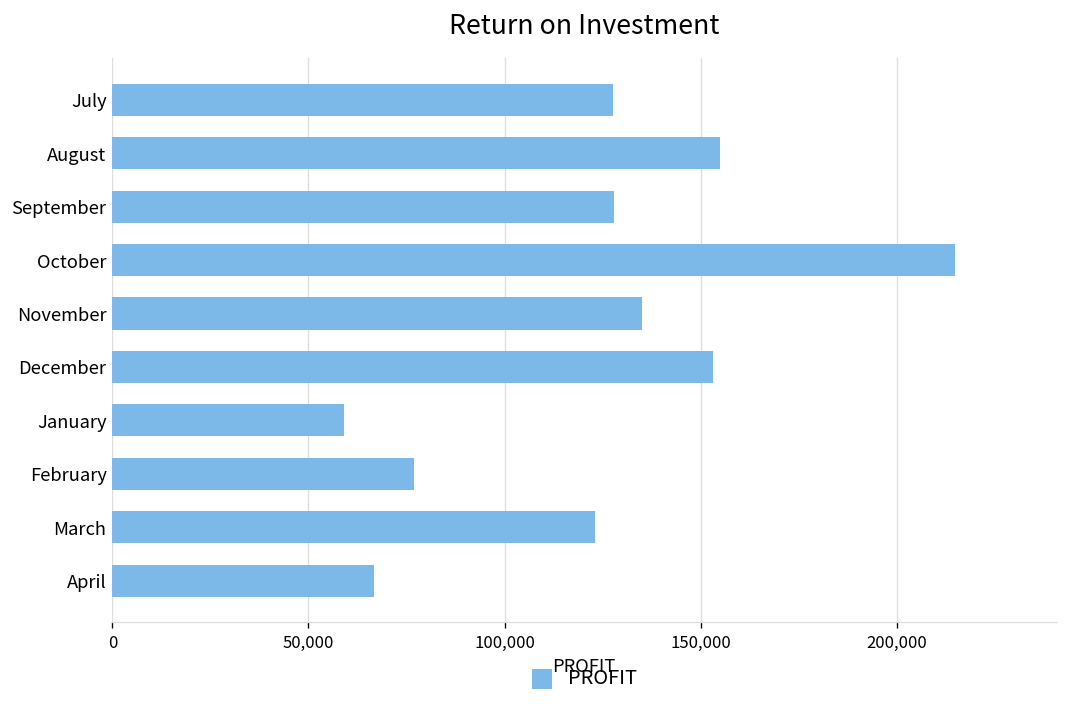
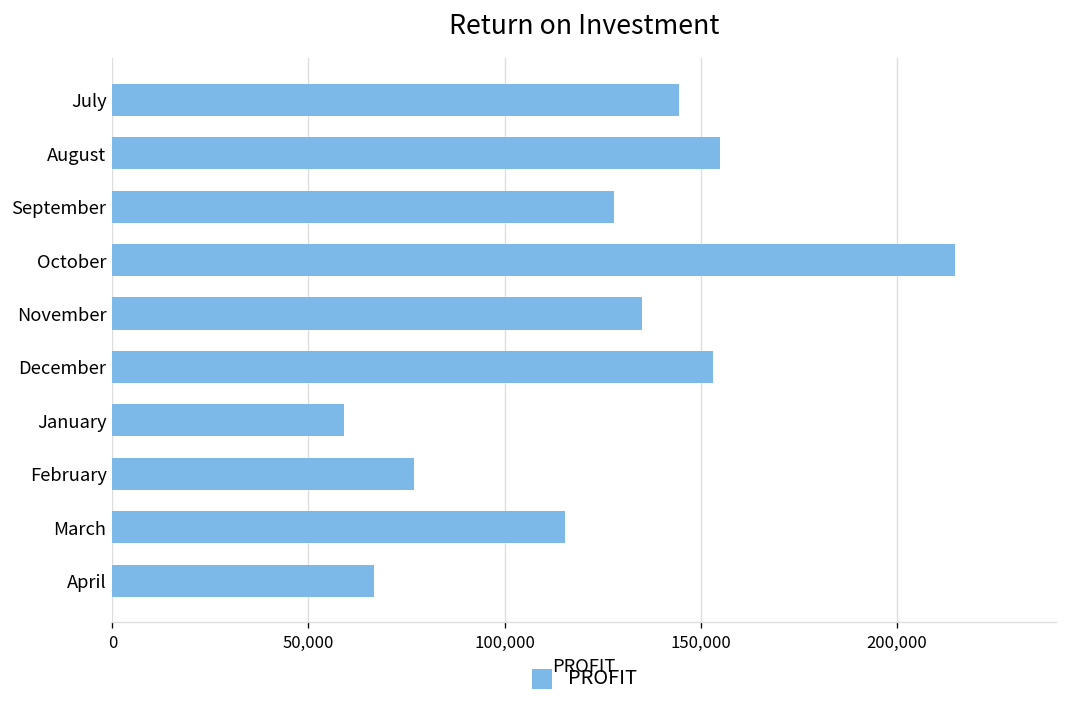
July: 128,000 -> 145,000
March: 123,000 -> 115,000
